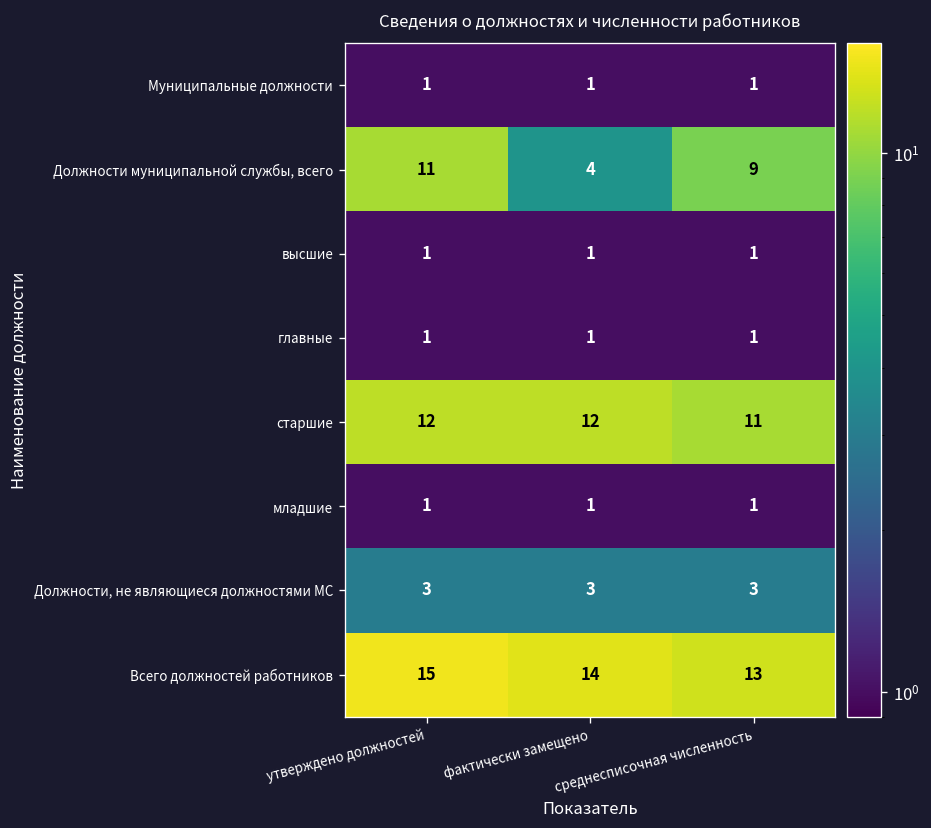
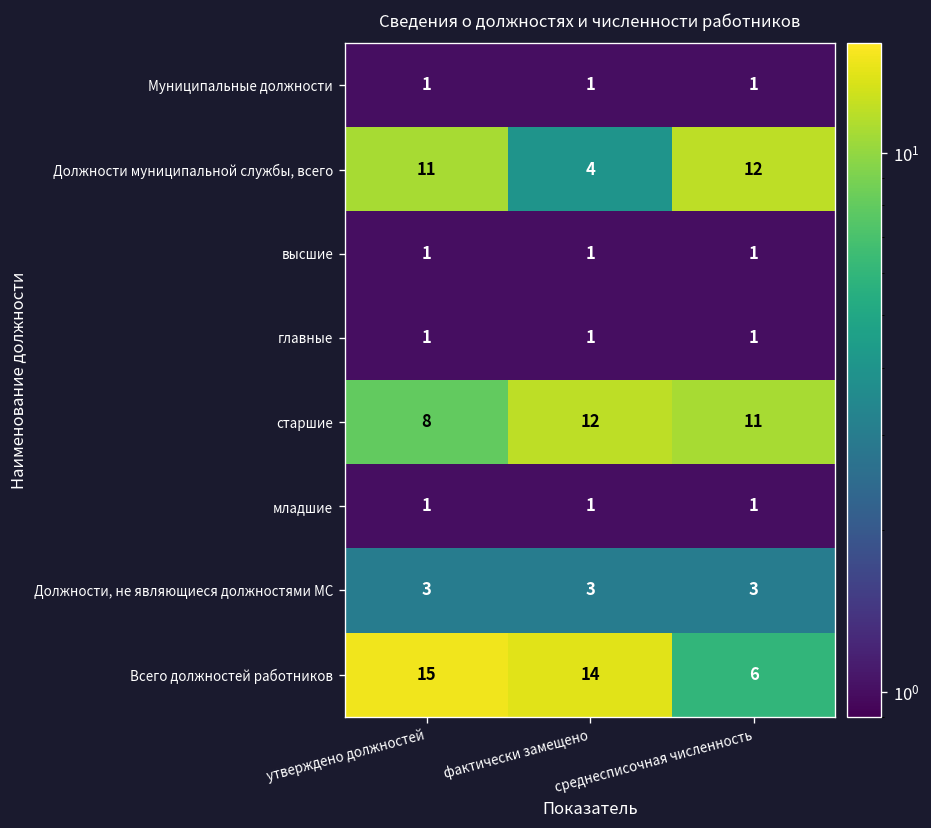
Должности муниципальной службы, всего, среднесписочная численность: 9 -> 12
старшие, утверждено должностей: 12 -> 8
Всего должностей работников, среднесписочная численность: 13 -> 6
